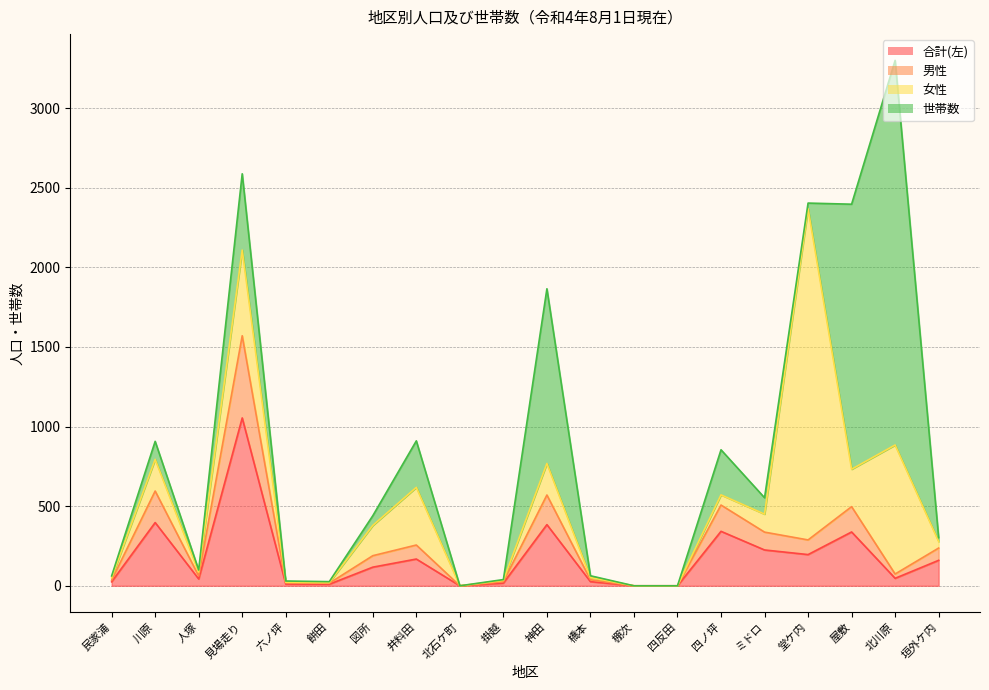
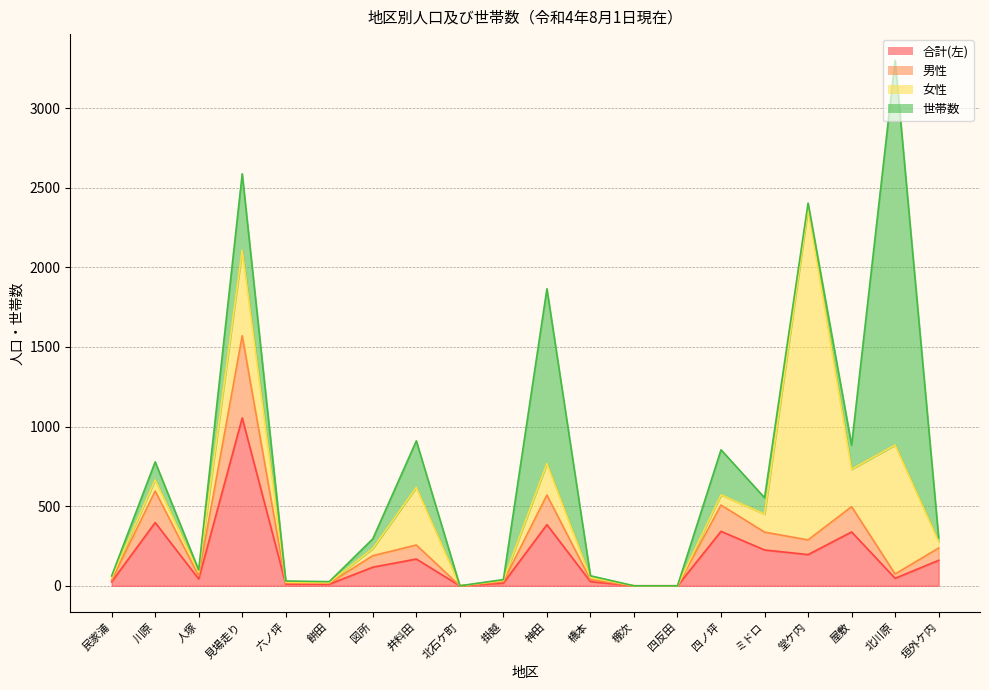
女性, 川原: 200 -> 70
女性, 図所: 190 -> 50
世帯数, 屋敷: 1660 -> 150
